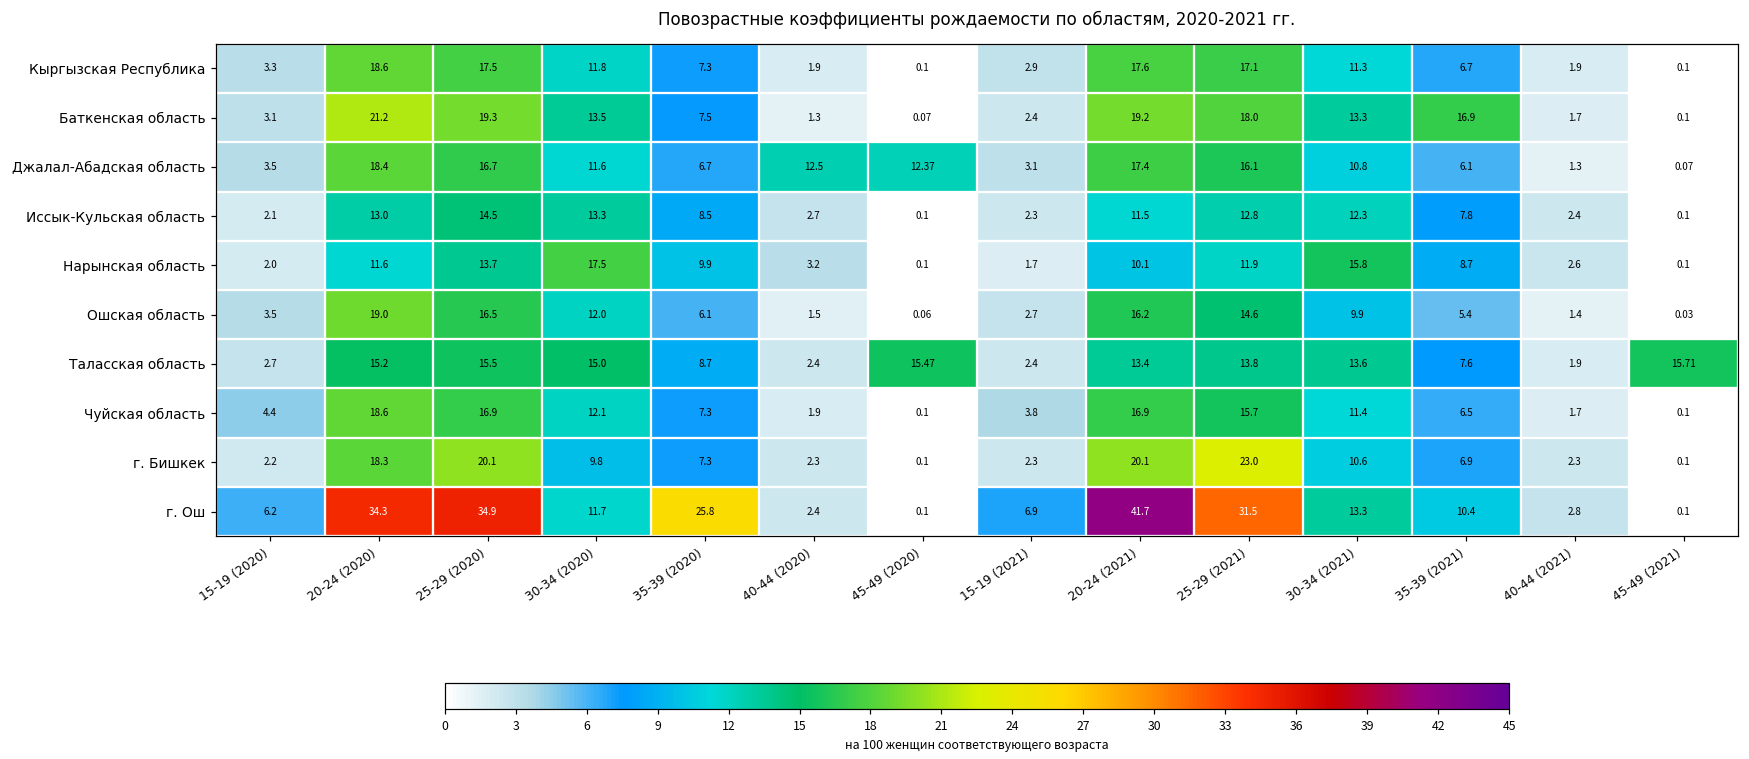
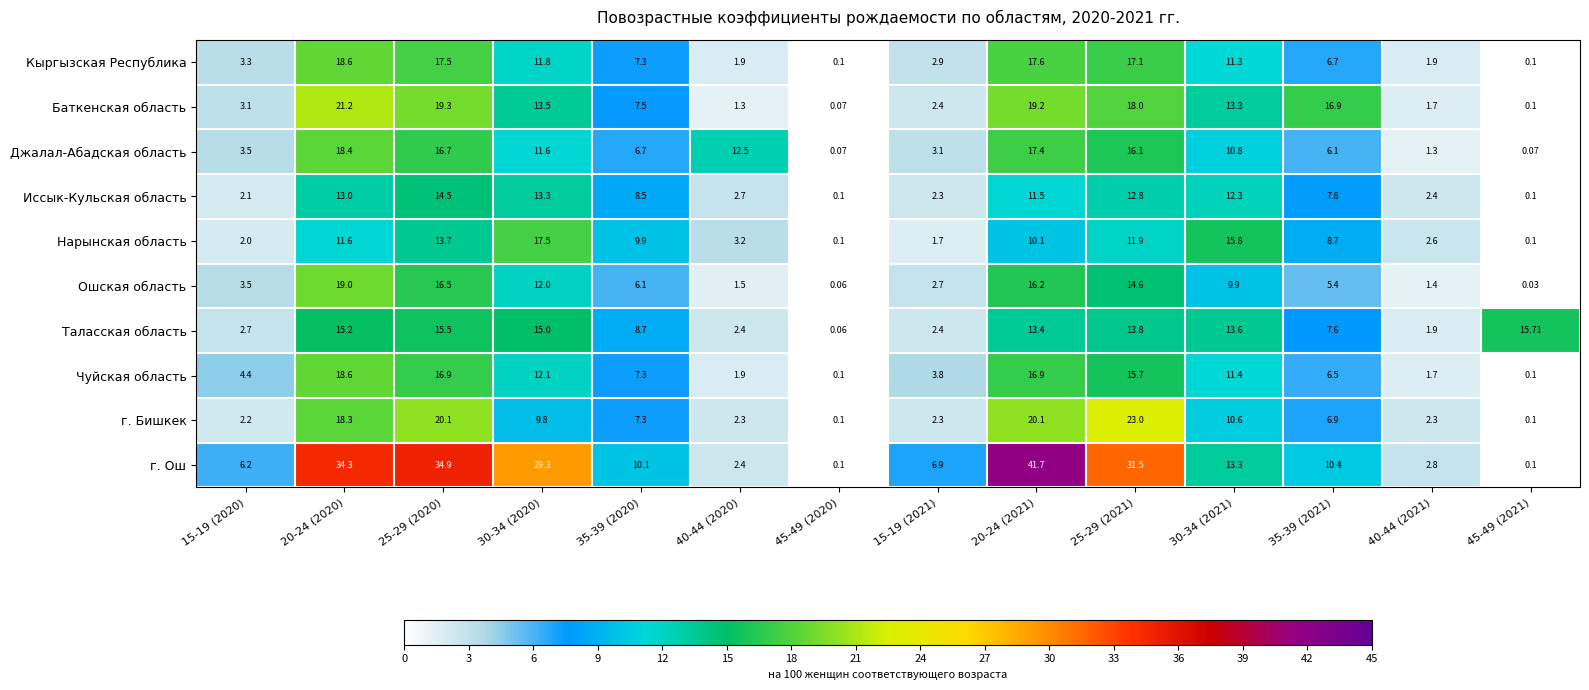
Джалал-Абадская область, 45-49 (2020): 12.37 -> 0.07
Таласская область, 45-49 (2020): 15.47 -> 0.06
г. Ош, 30-34 (2020): 11.7 -> 29.3
г. Ош, 35-39 (2020): 25.8 -> 10.1
